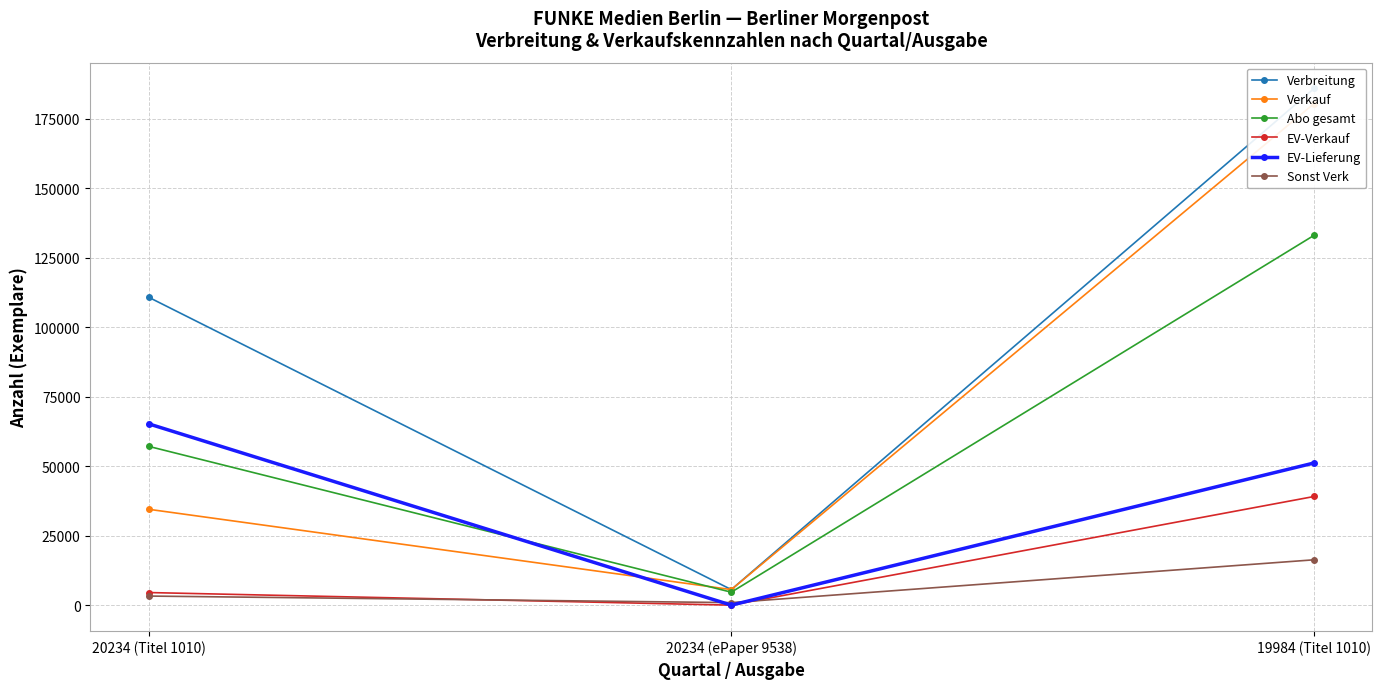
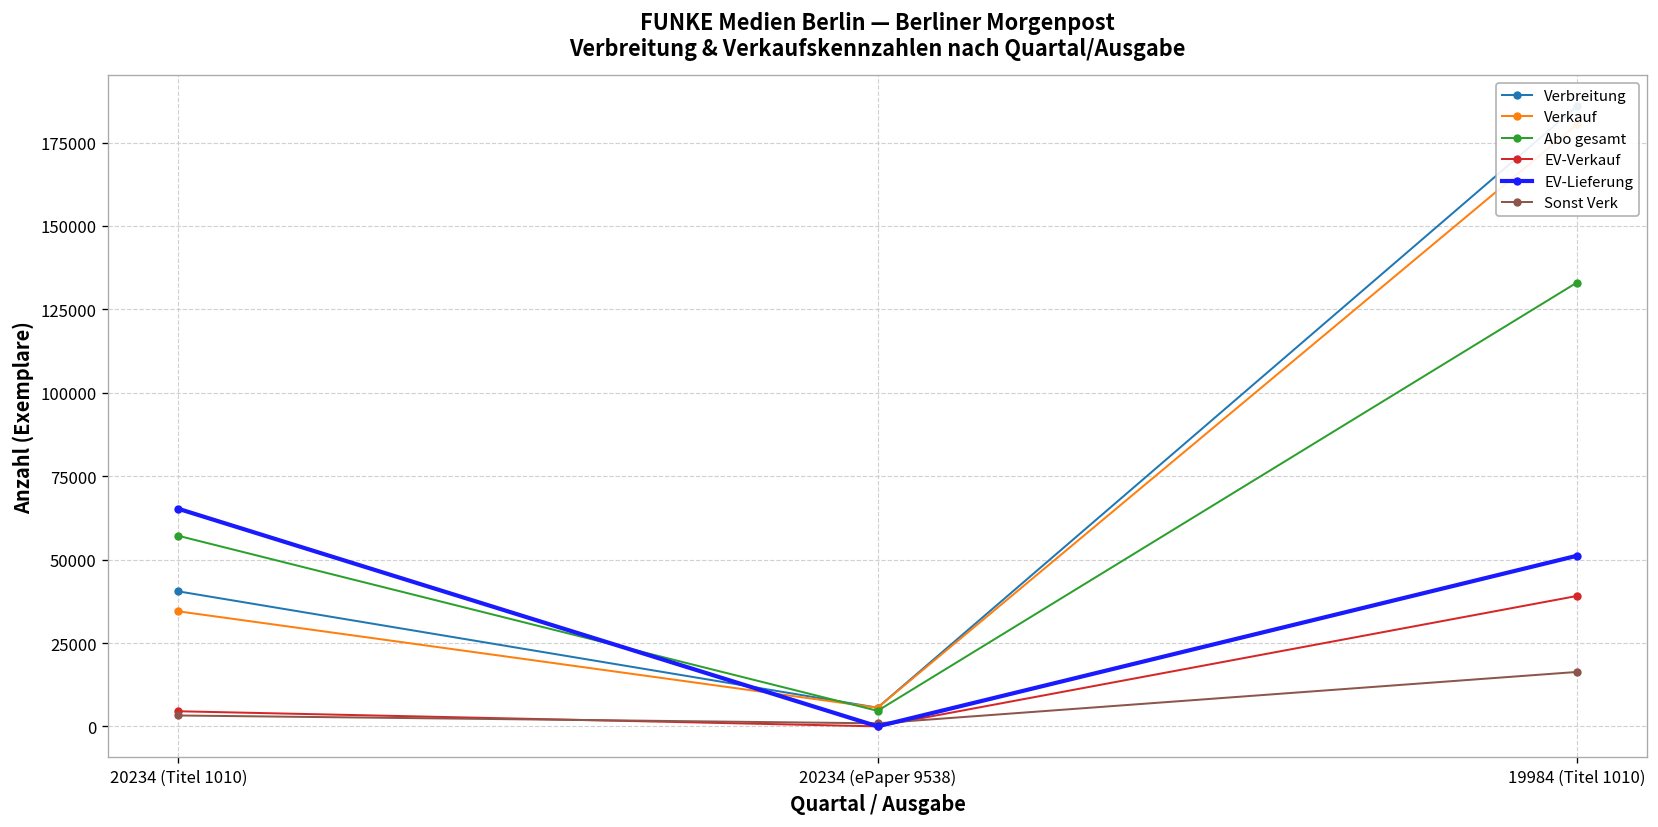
Verbreitung, 20234 (Titel 1010): 111000 -> 40000
